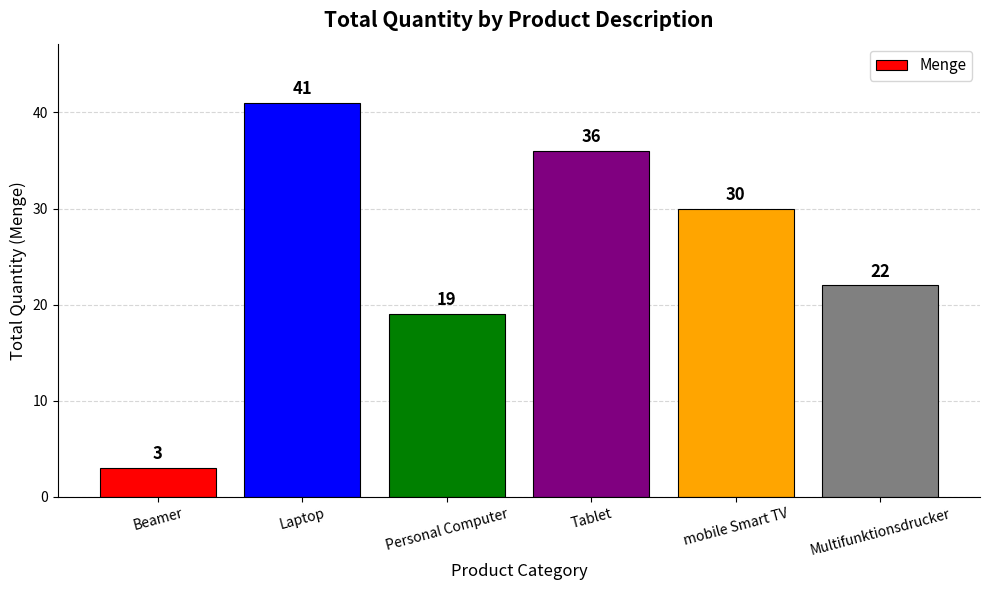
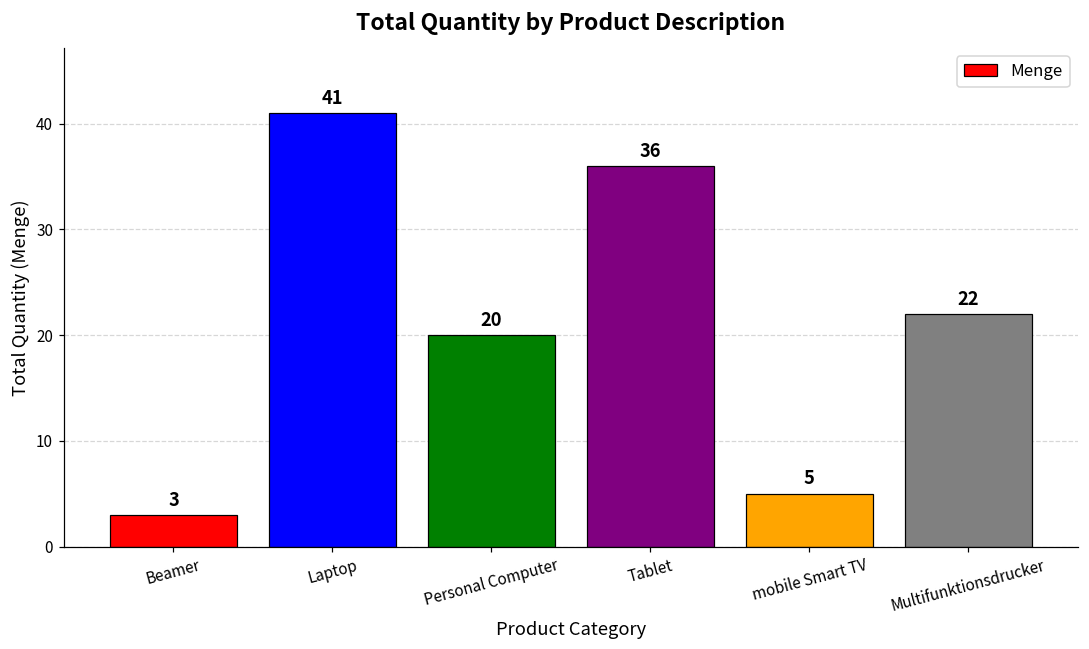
Personal Computer: 19 -> 20
mobile Smart TV: 30 -> 5
